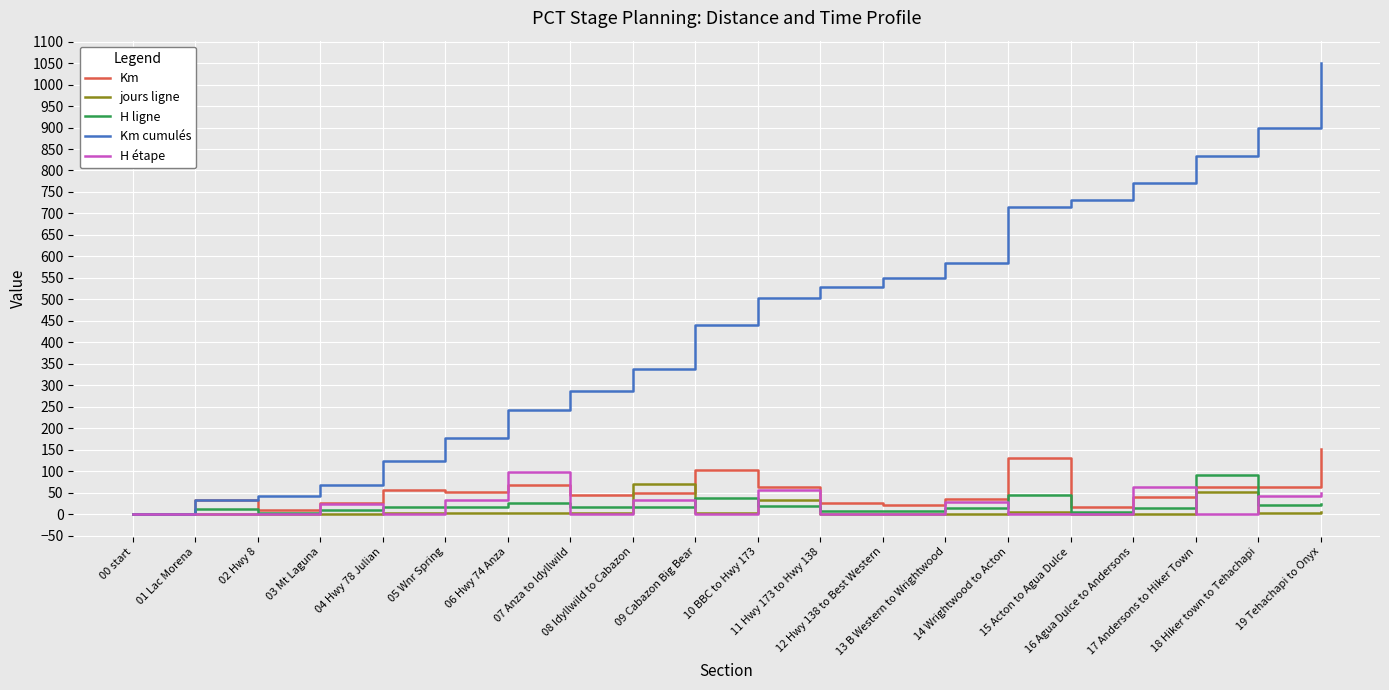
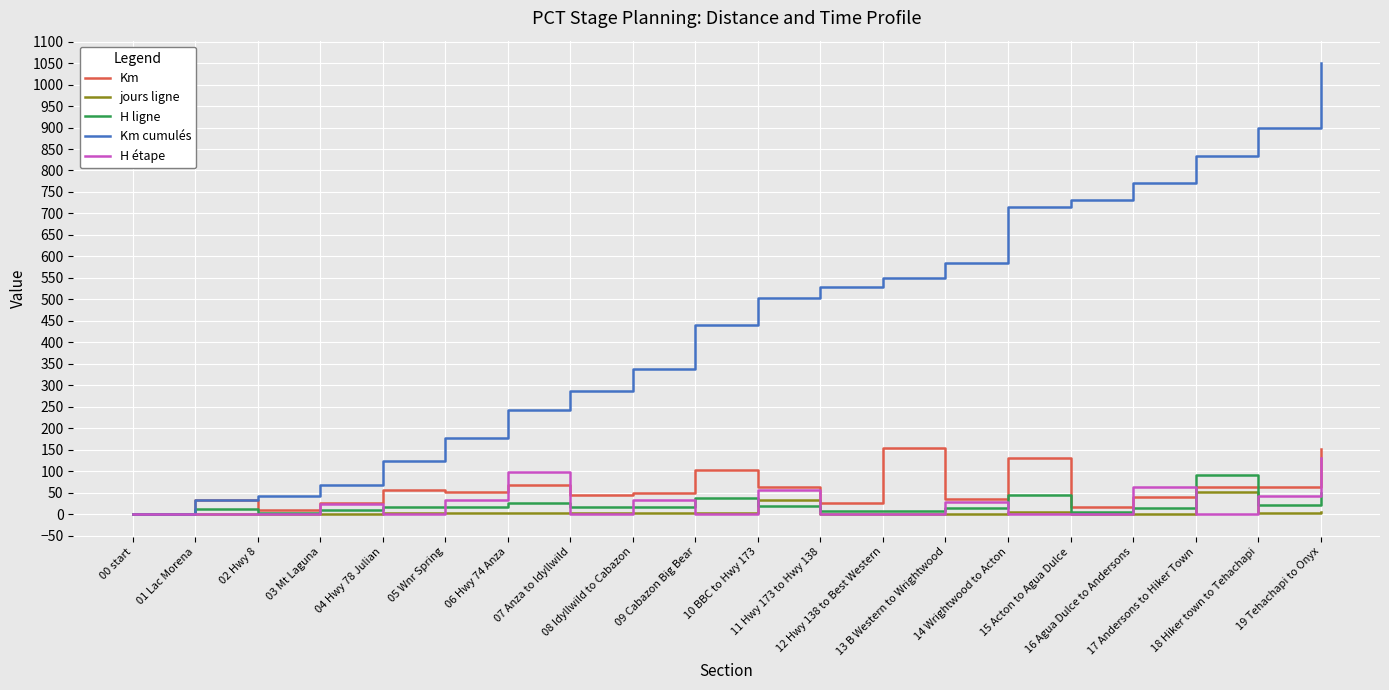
jours ligne, 08 Idyllwild to Cabazon: 70 -> 0
Km, 12 Hwy 138 to Best Western: 20 -> 150
H ligne, 19 Tehachapi to Onyx: 20 -> 50
H étape, 19 Tehachapi to Onyx: 50 -> 130
